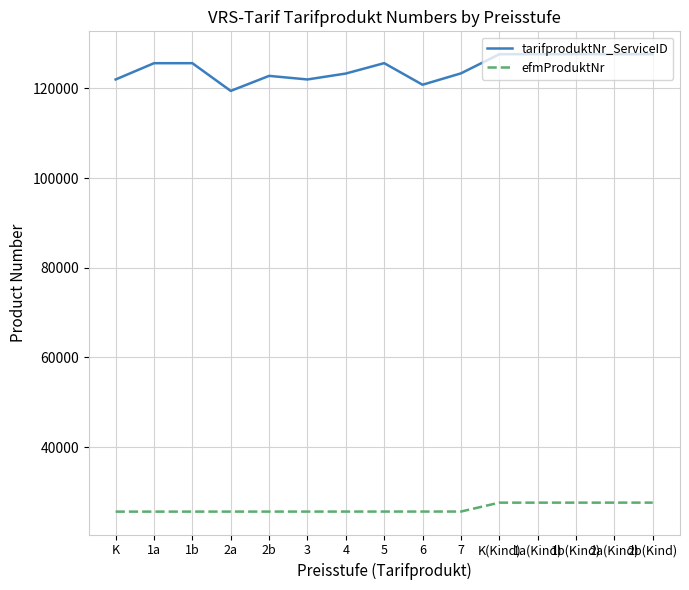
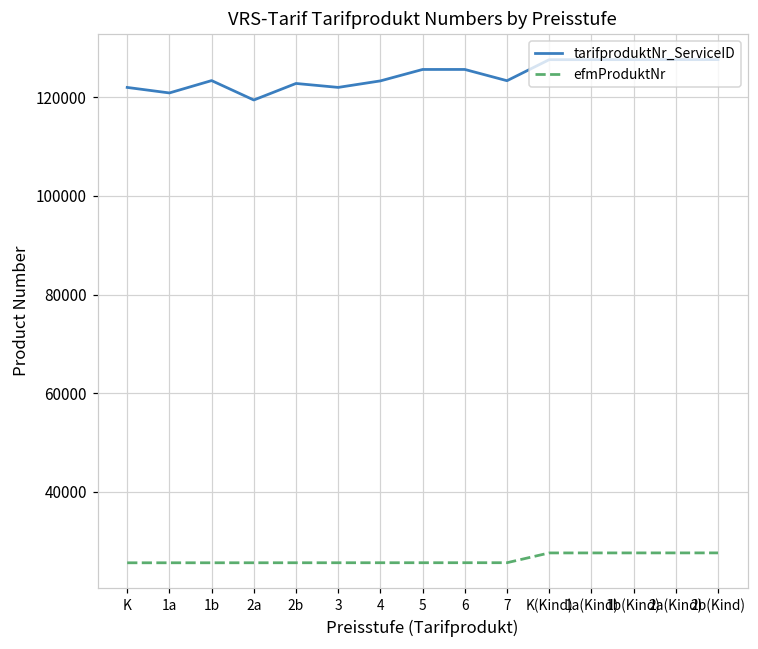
tarifproduktNr_ServiceID, 1a: 126000 -> 121000
tarifproduktNr_ServiceID, 1b: 126000 -> 123000
tarifproduktNr_ServiceID, 6: 121000 -> 126000
